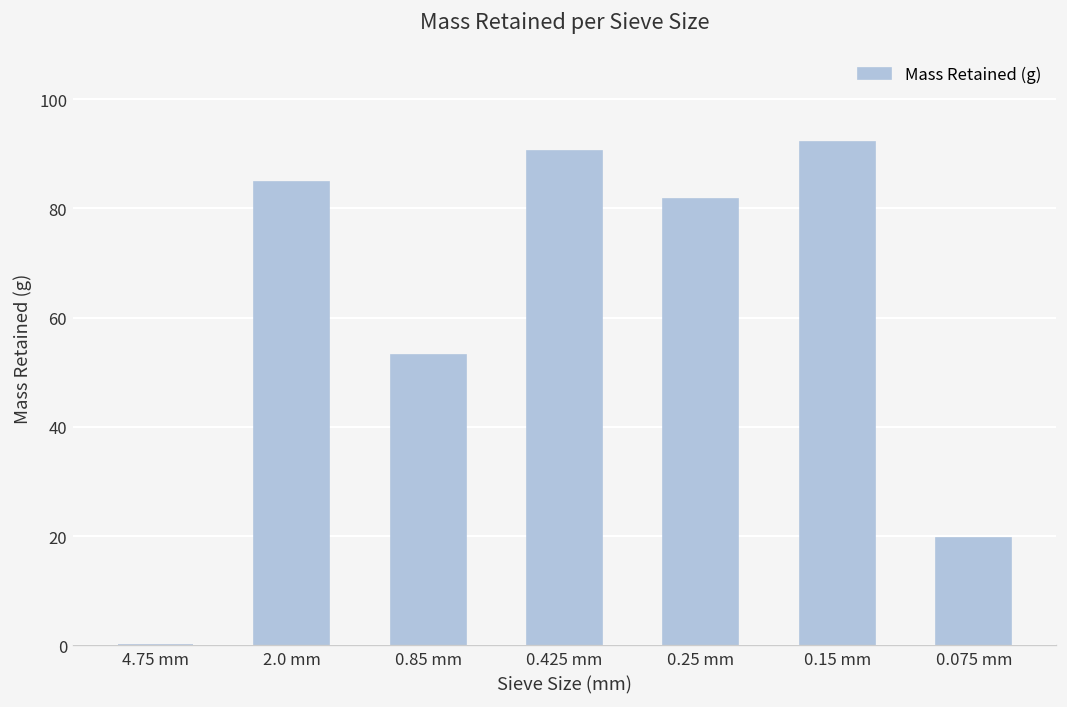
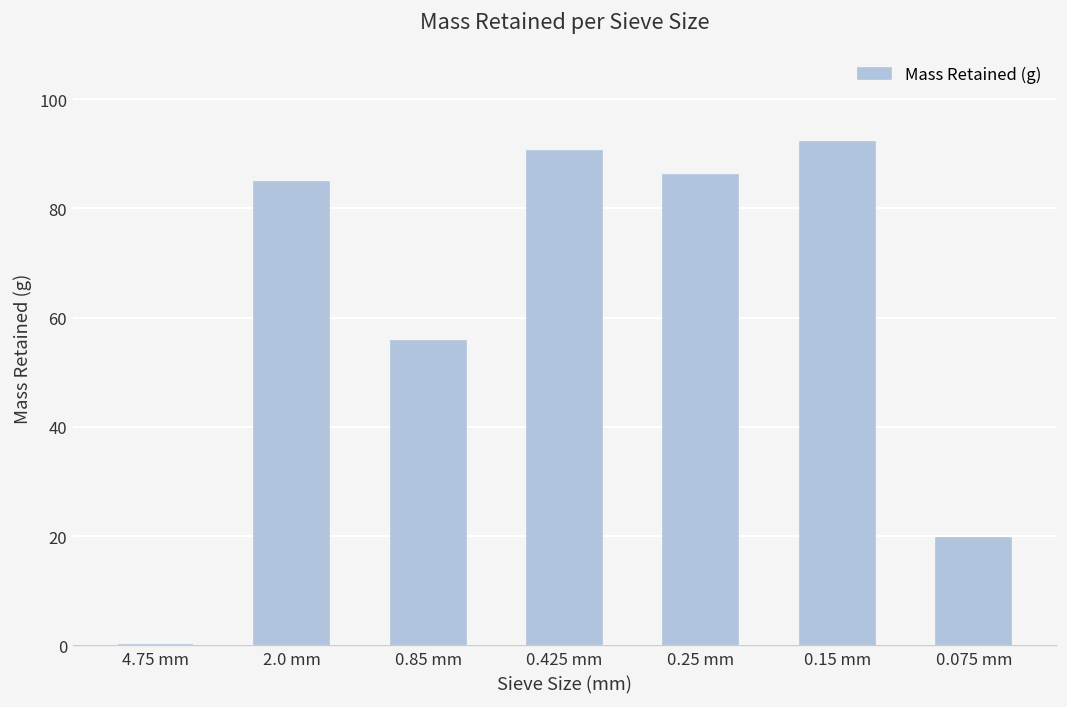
0.85 mm: 53 -> 56
0.25 mm: 82 -> 86
